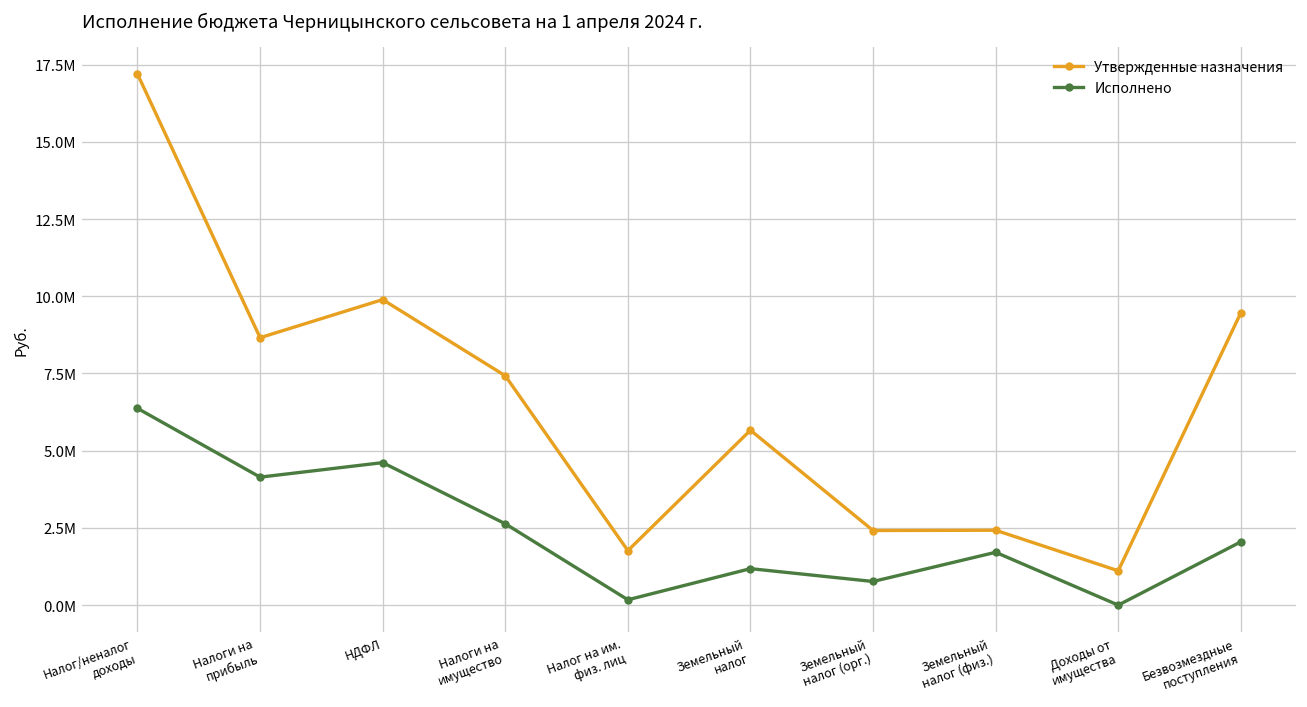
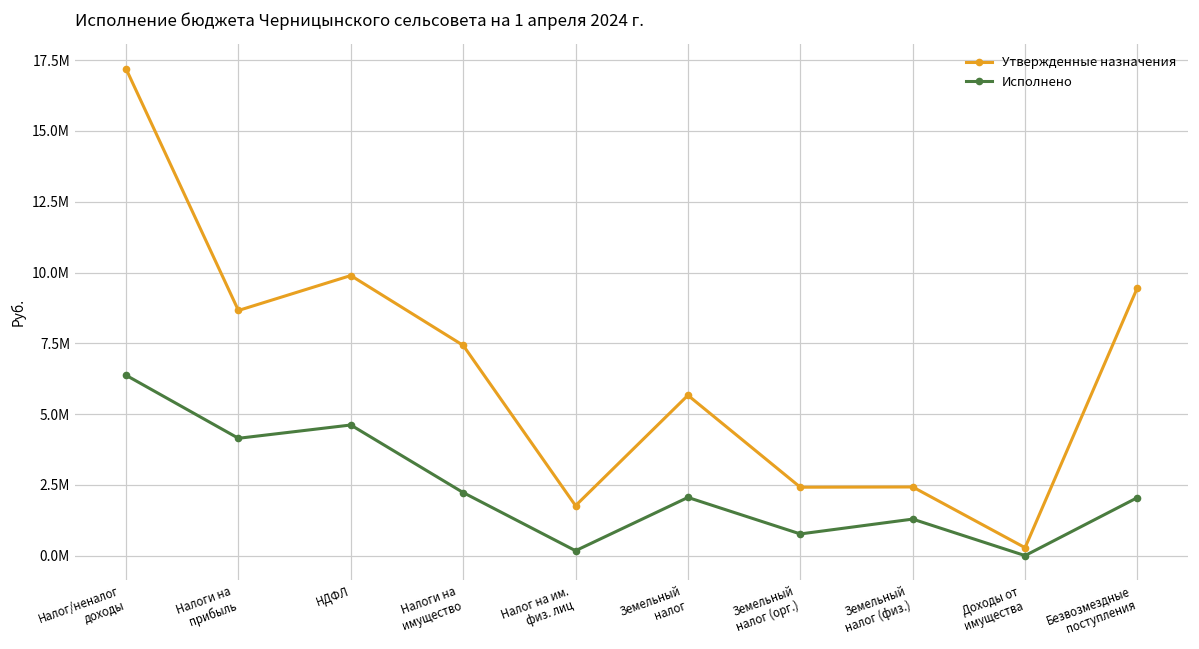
Исполнено, Налоги на имущество: 2600000 -> 2200000
Исполнено, Земельный налог: 1200000 -> 2100000
Исполнено, Земельный налог (физ.): 1700000 -> 1300000
Утвержденные назначения, Доходы от имущества: 1100000 -> 300000
